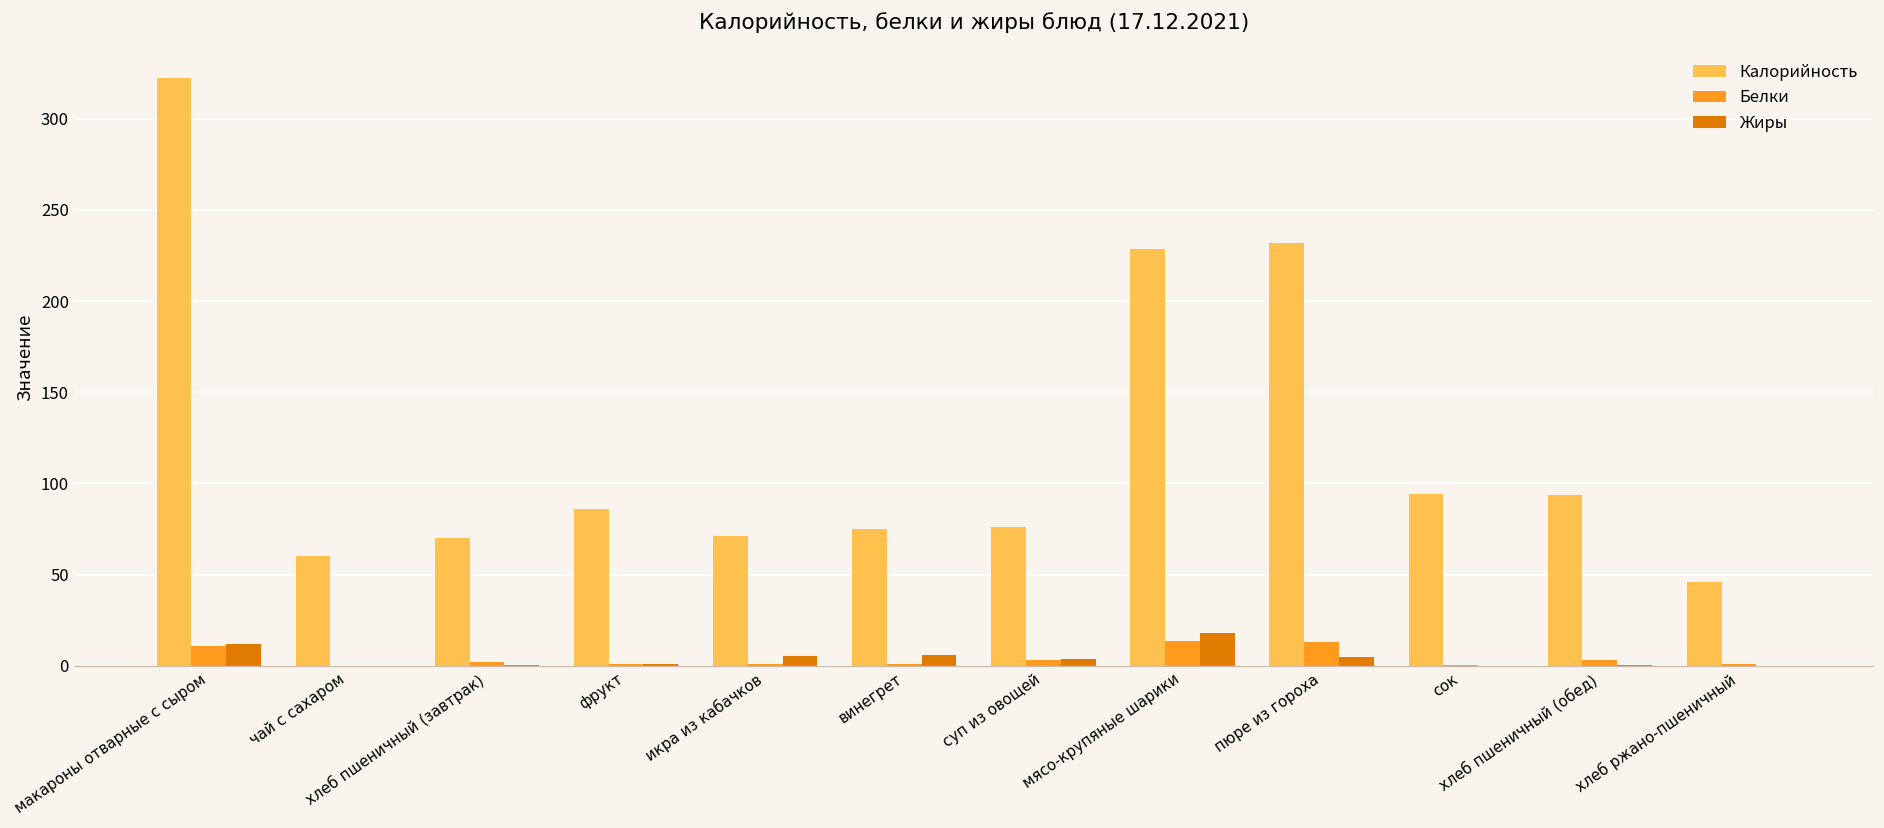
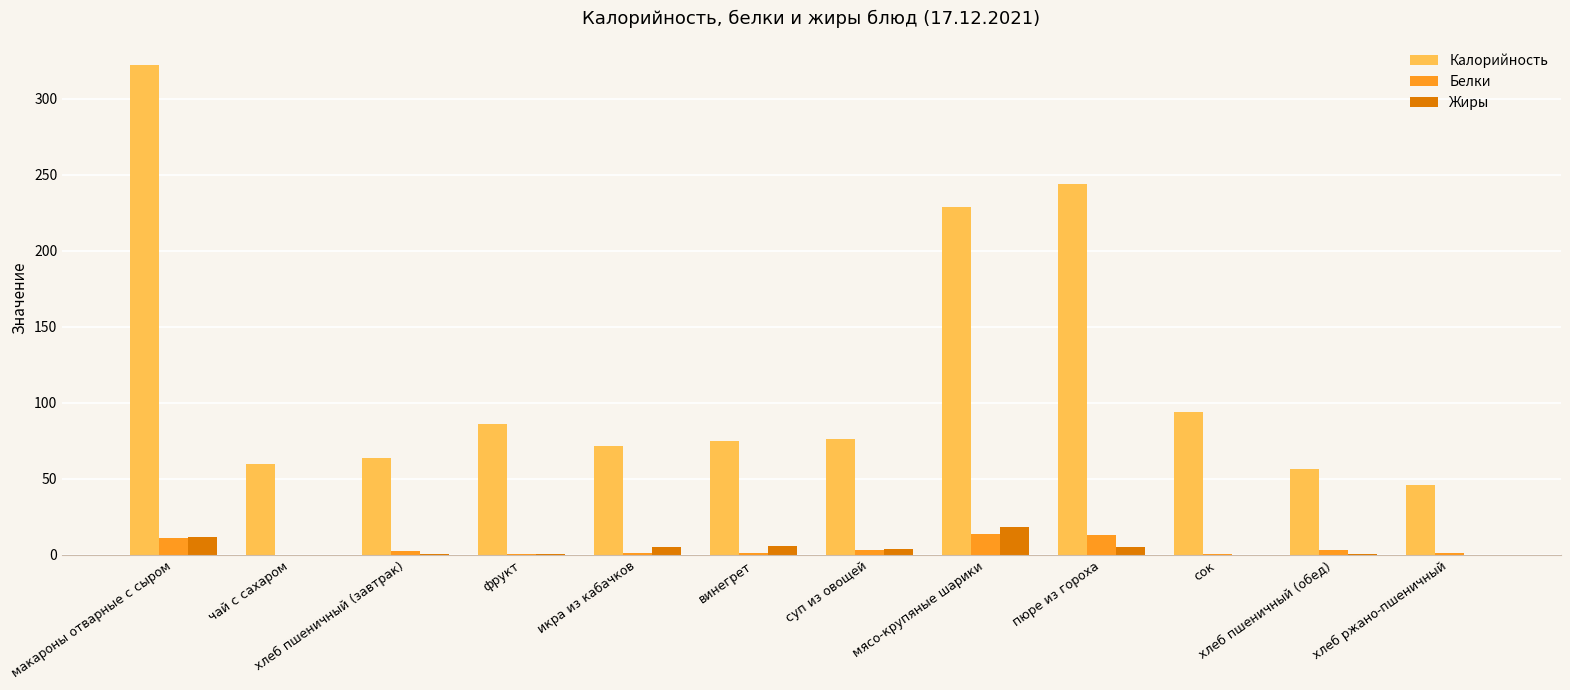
Калорийность, хлеб пшеничный (завтрак): 70 -> 64
Калорийность, пюре из гороха: 232 -> 244
Калорийность, хлеб пшеничный (обед): 94 -> 56
